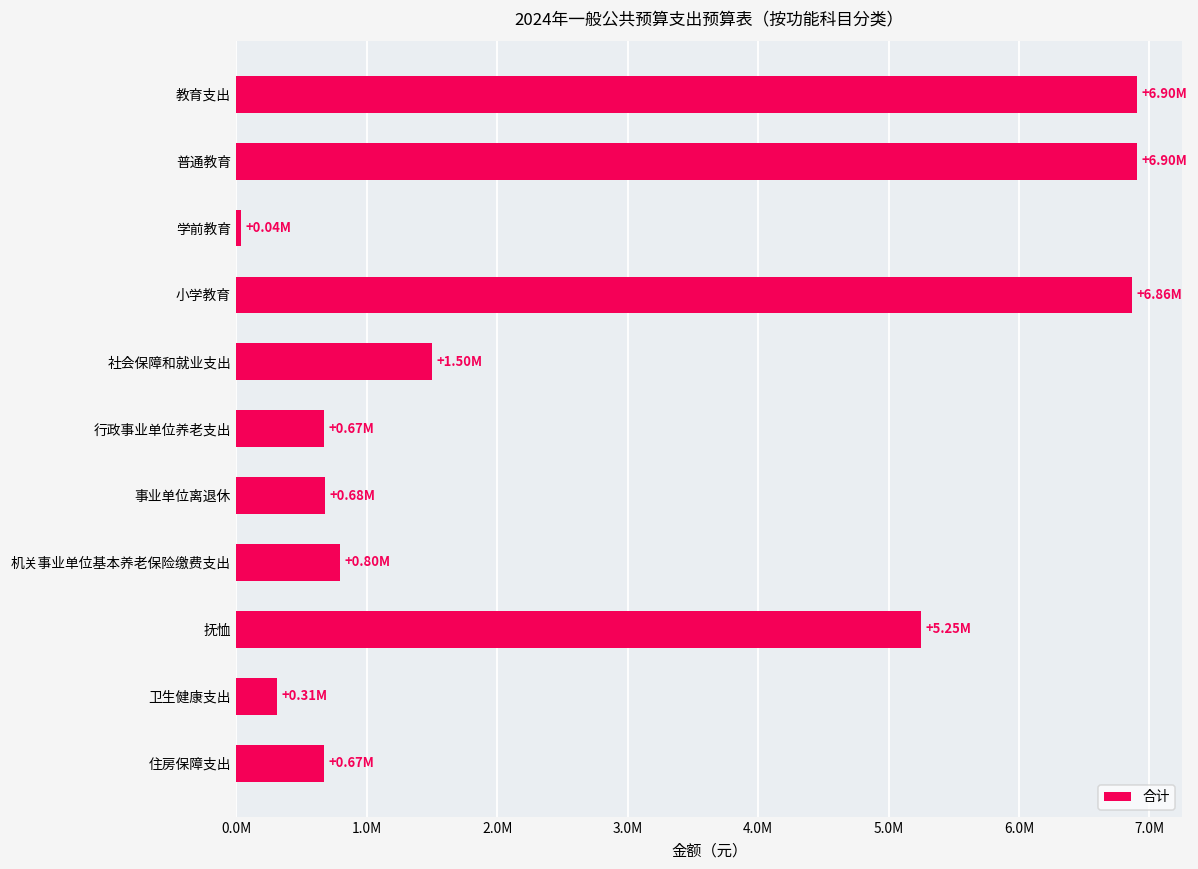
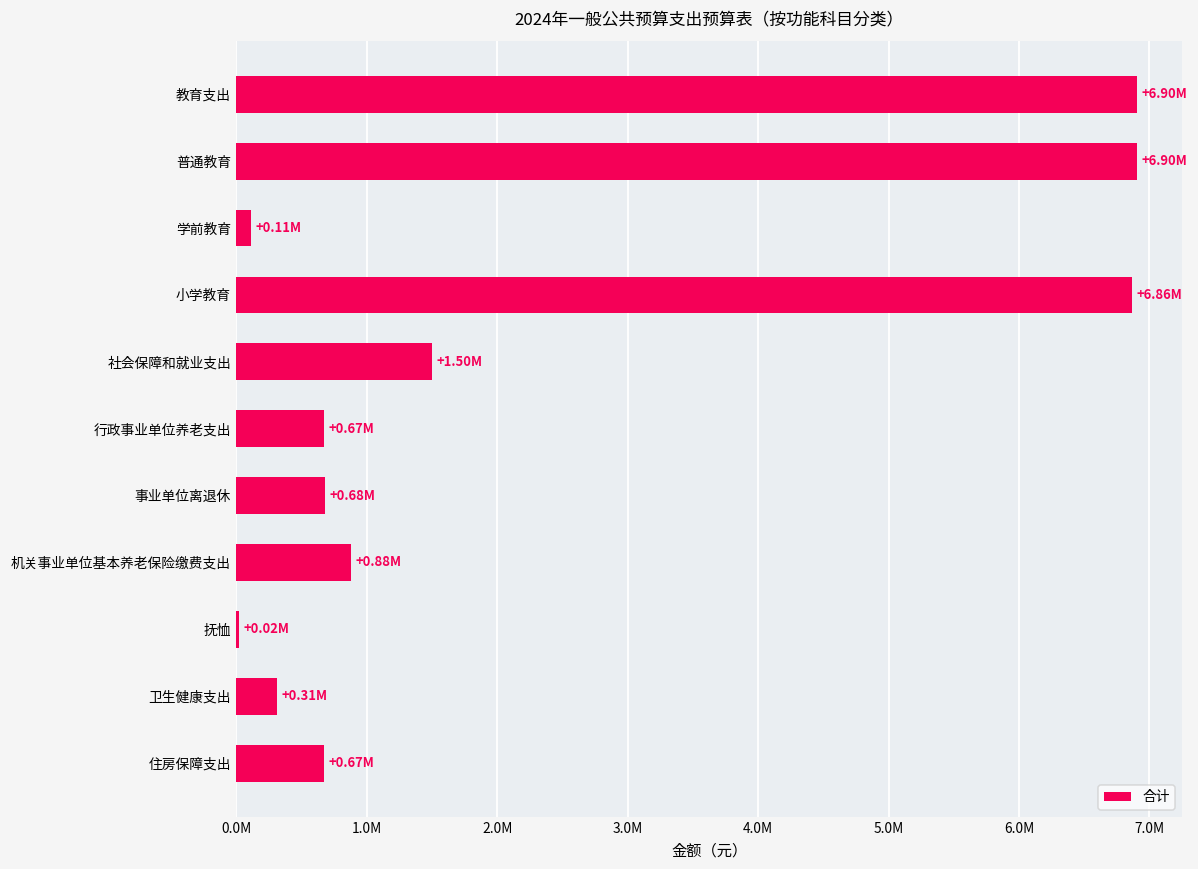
学前教育: +0.04M -> +0.11M
机关事业单位基本养老保险缴费支出: +0.80M -> +0.88M
抚恤: +5.25M -> +0.02M
